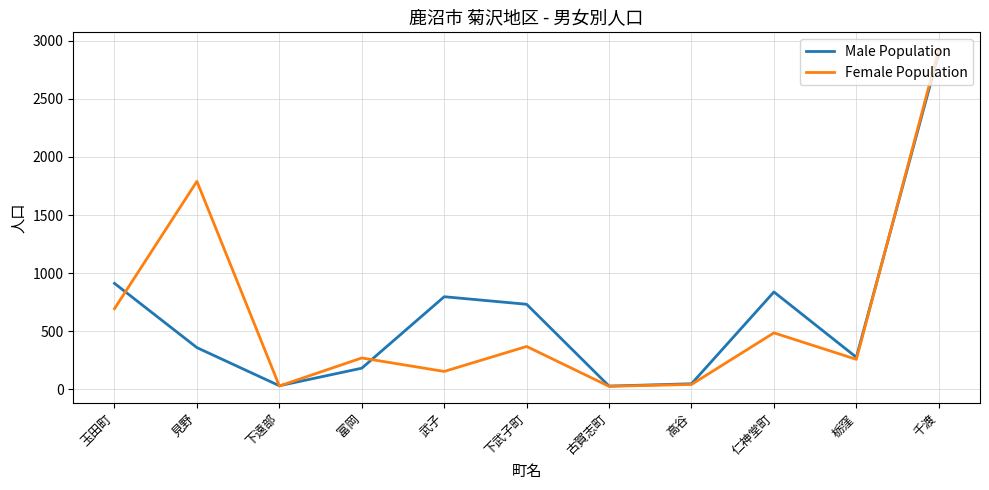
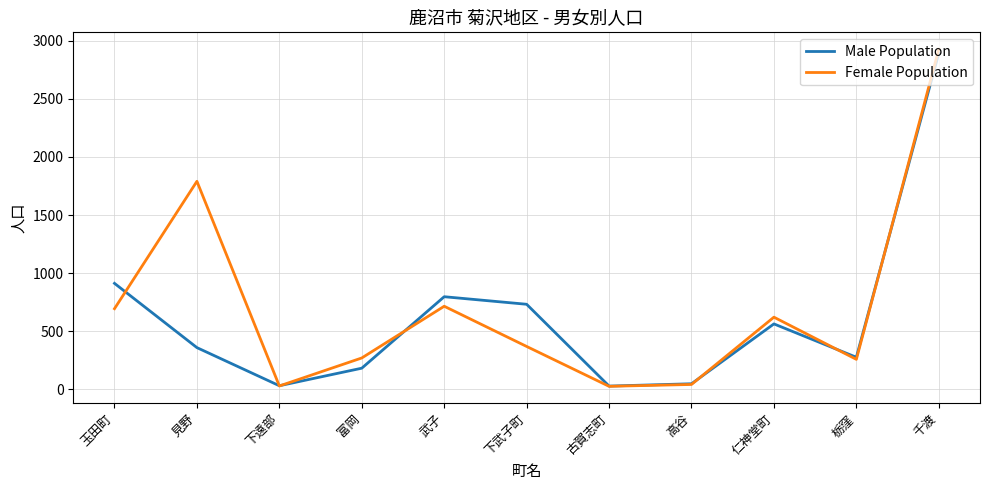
Female Population, 武子: 150 -> 720
Male Population, 仁神堂町: 840 -> 560
Female Population, 仁神堂町: 490 -> 620
